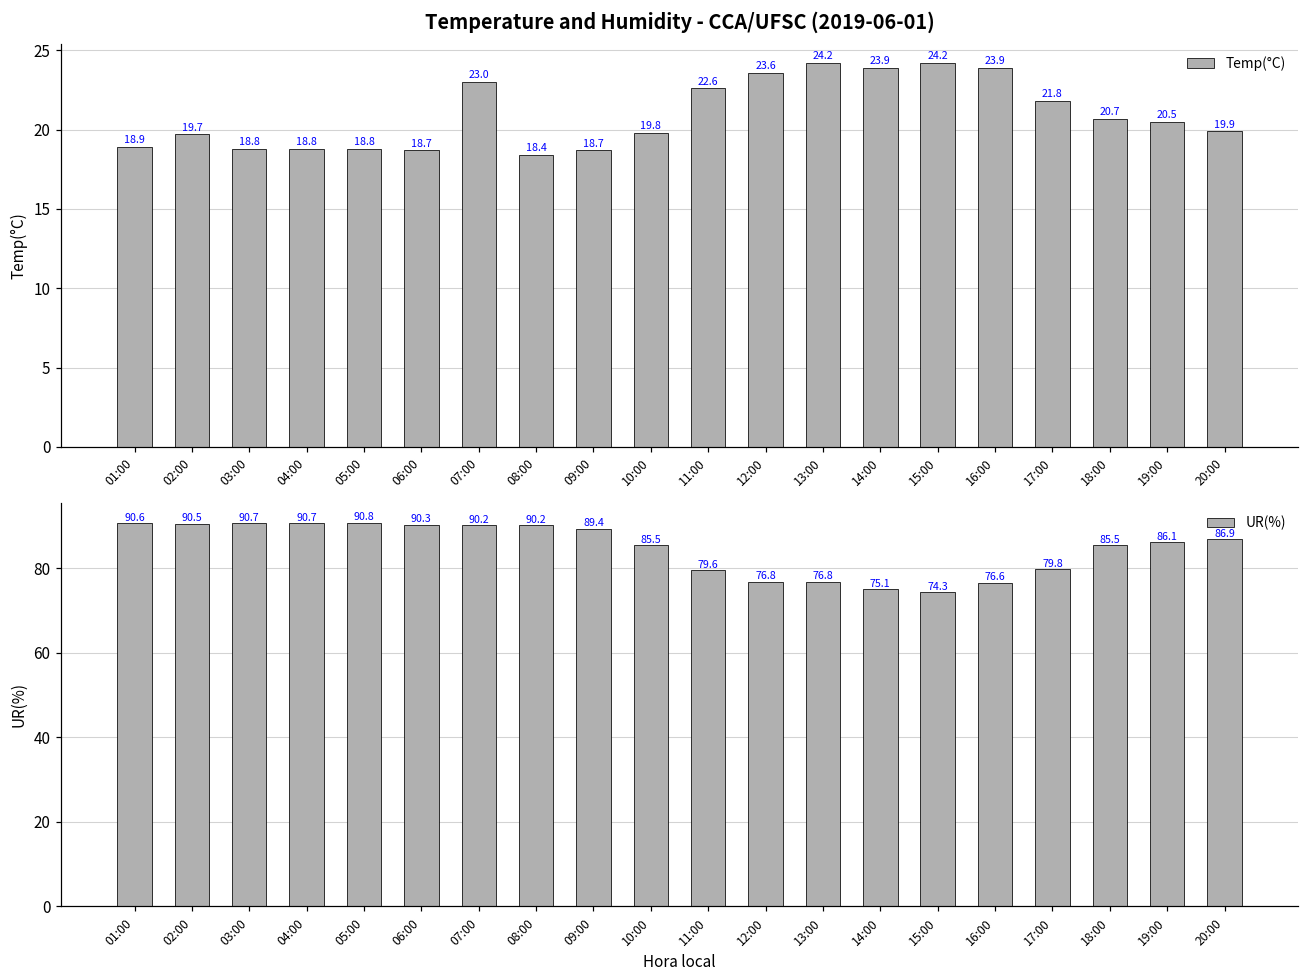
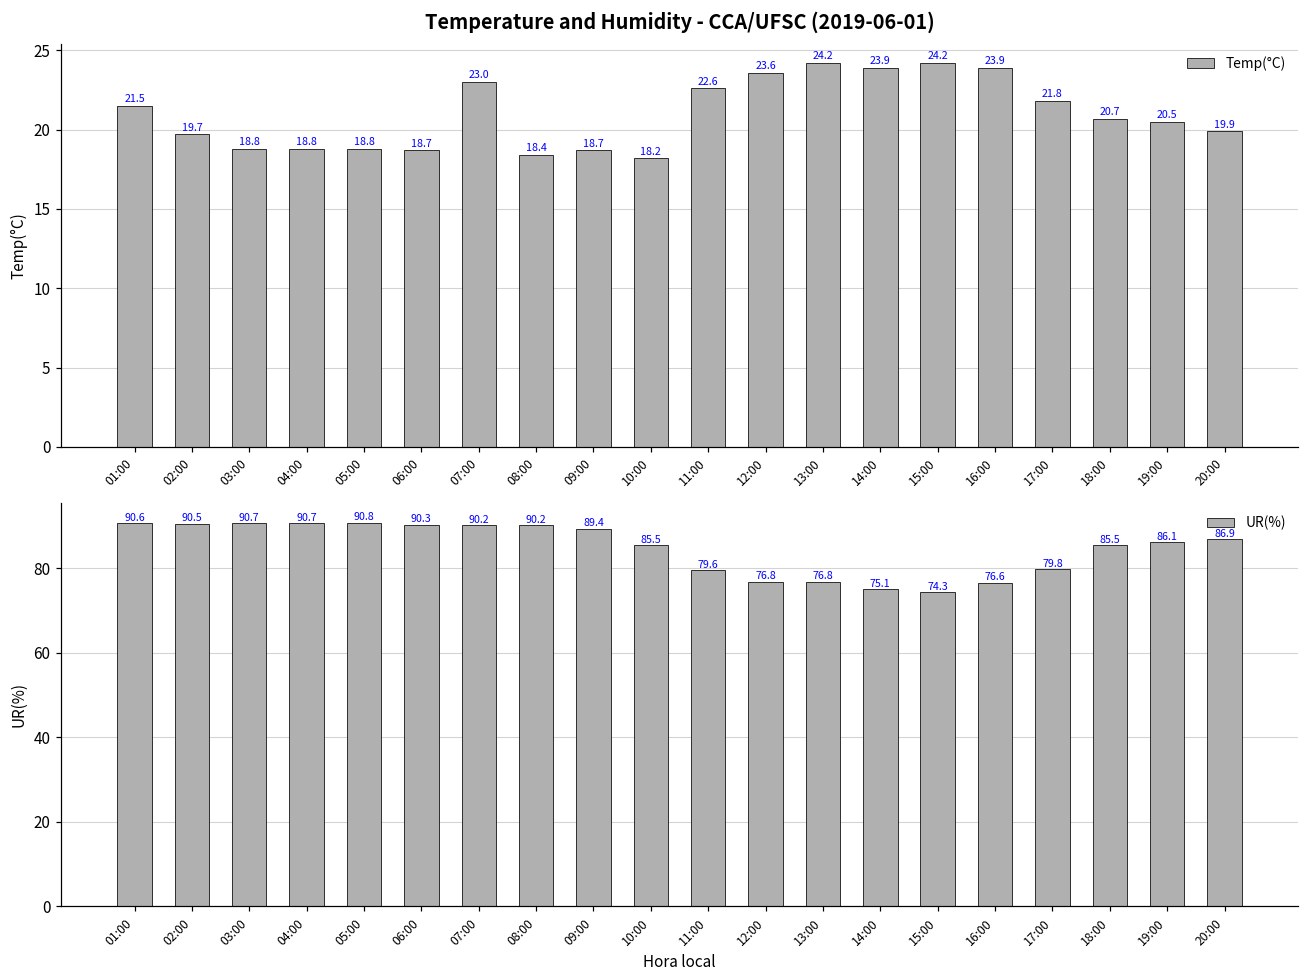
Temperature and Humidity - CCA/UFSC (2019-06-01), 01:00: 18.9 -> 21.5
Temperature and Humidity - CCA/UFSC (2019-06-01), 10:00: 19.8 -> 18.2
